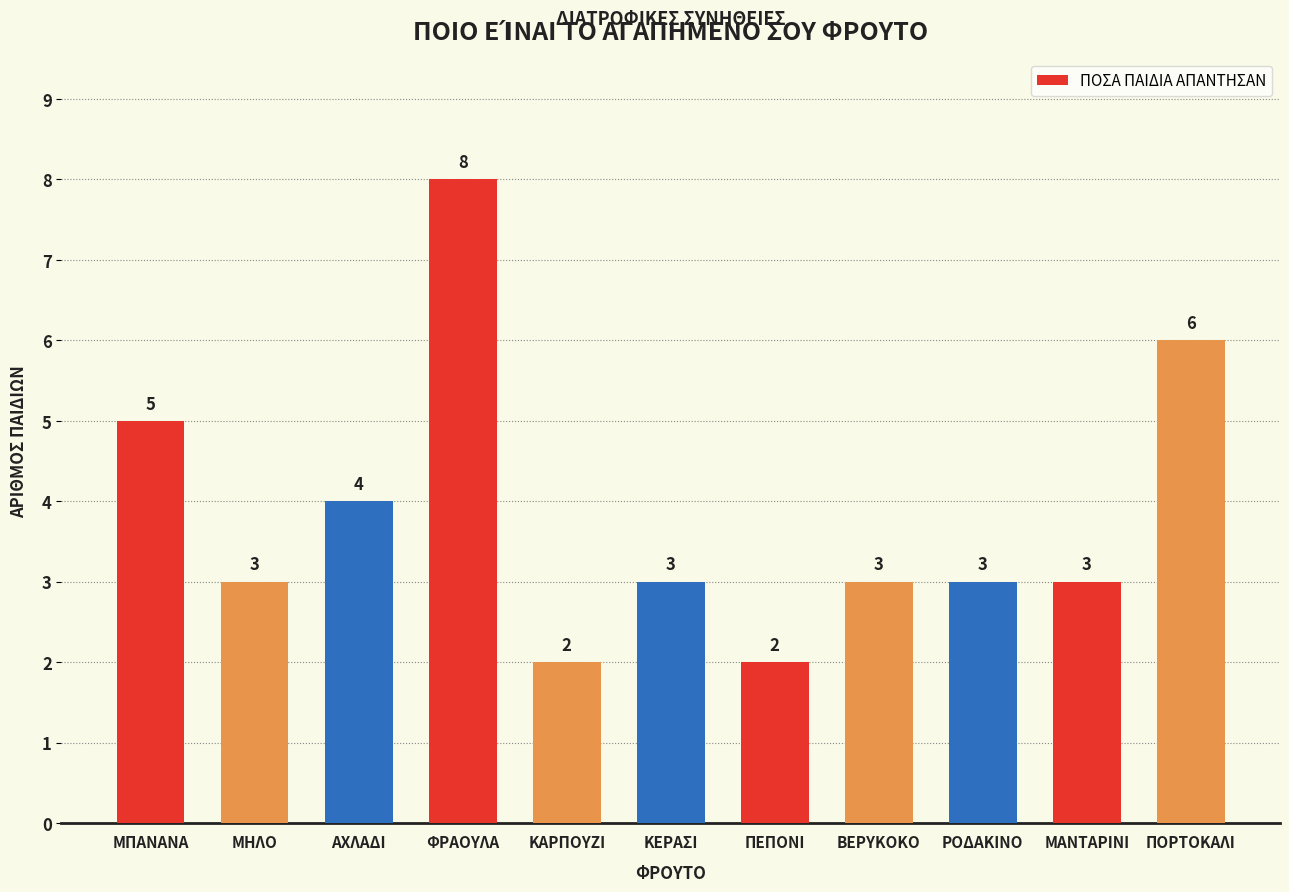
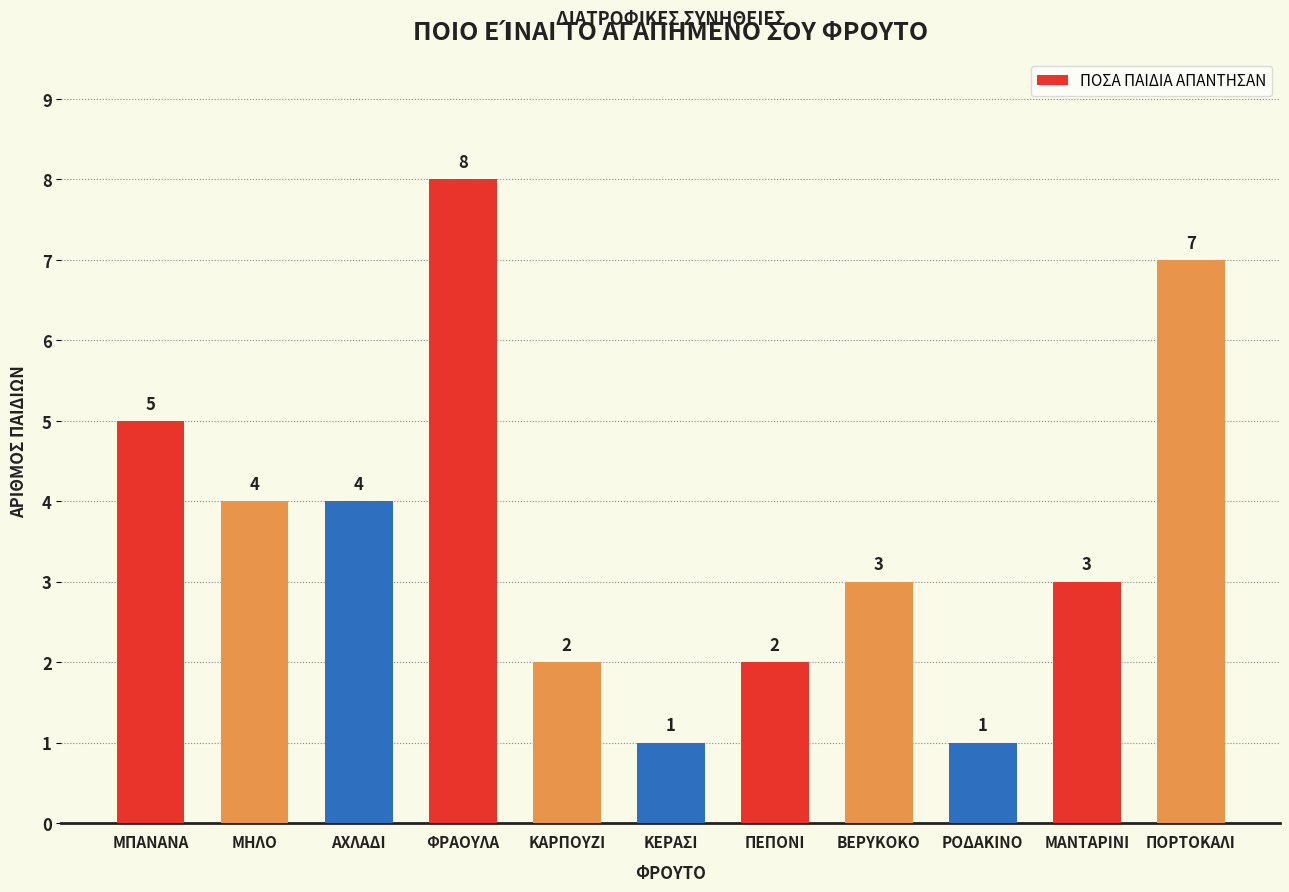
ΜΗΛΟ: 3 -> 4
ΚΕΡΑΣΙ: 3 -> 1
ΡΟΔΑΚΙΝΟ: 3 -> 1
ΠΟΡΤΟΚΑΛΙ: 6 -> 7
